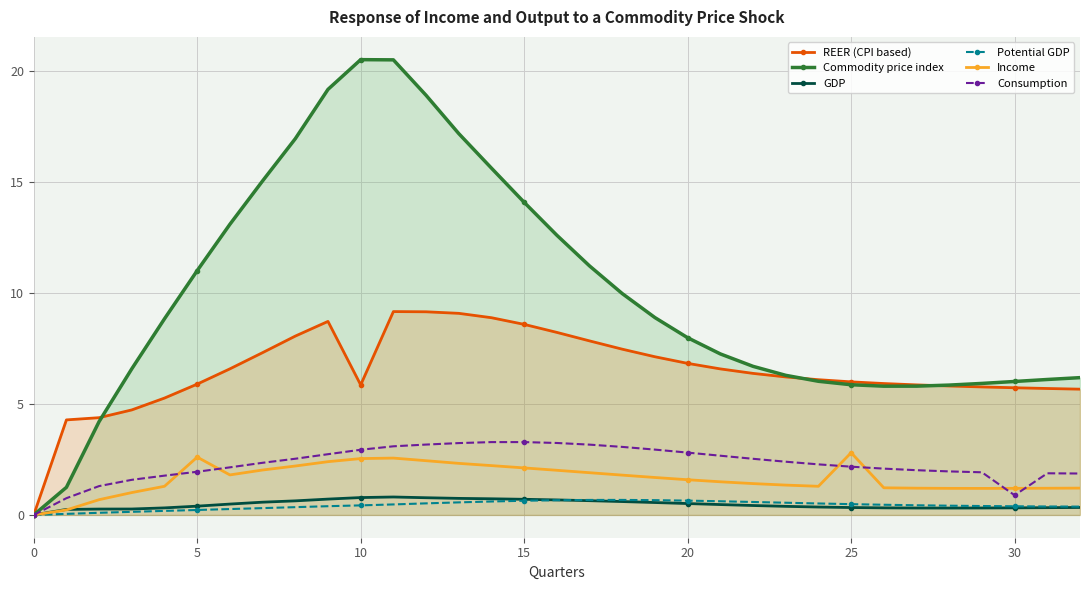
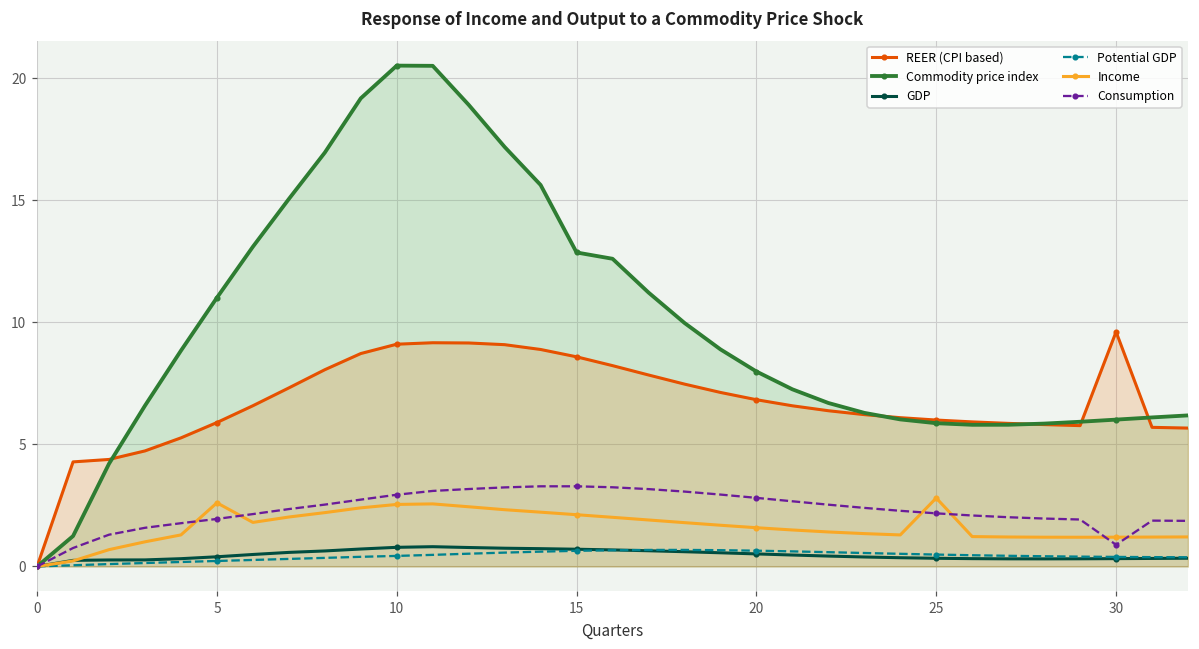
REER (CPI based), 10: 5.9 -> 9.1
Commodity price index, 15: 14.1 -> 12.9
REER (CPI based), 30: 5.7 -> 9.6
